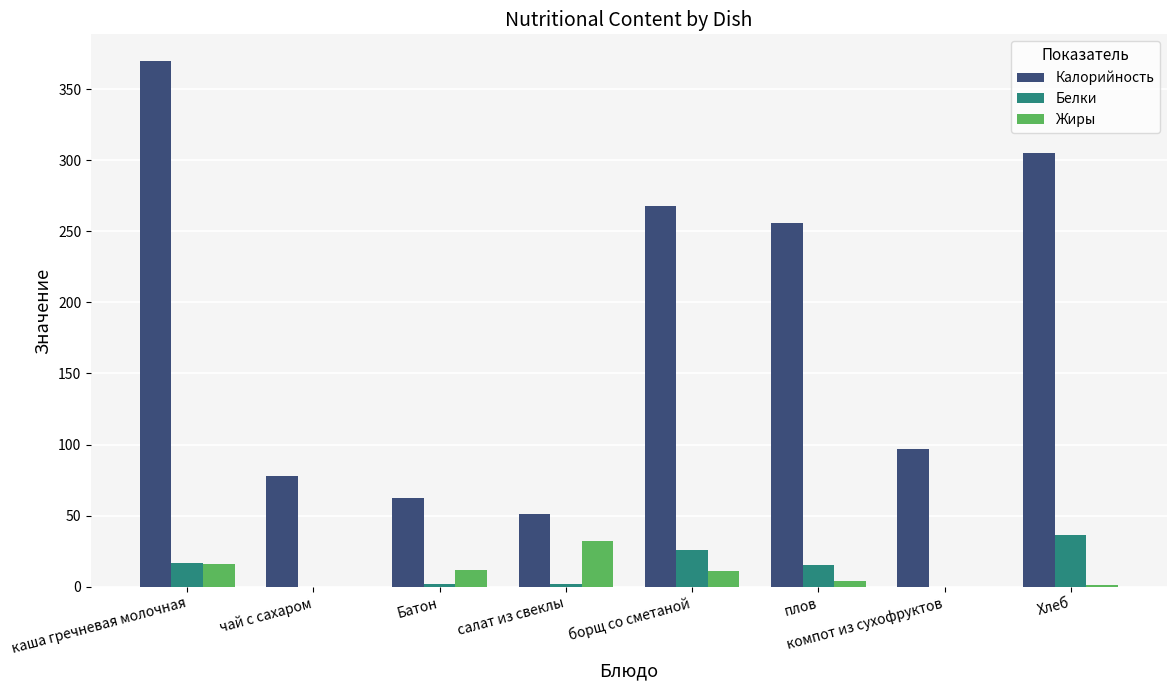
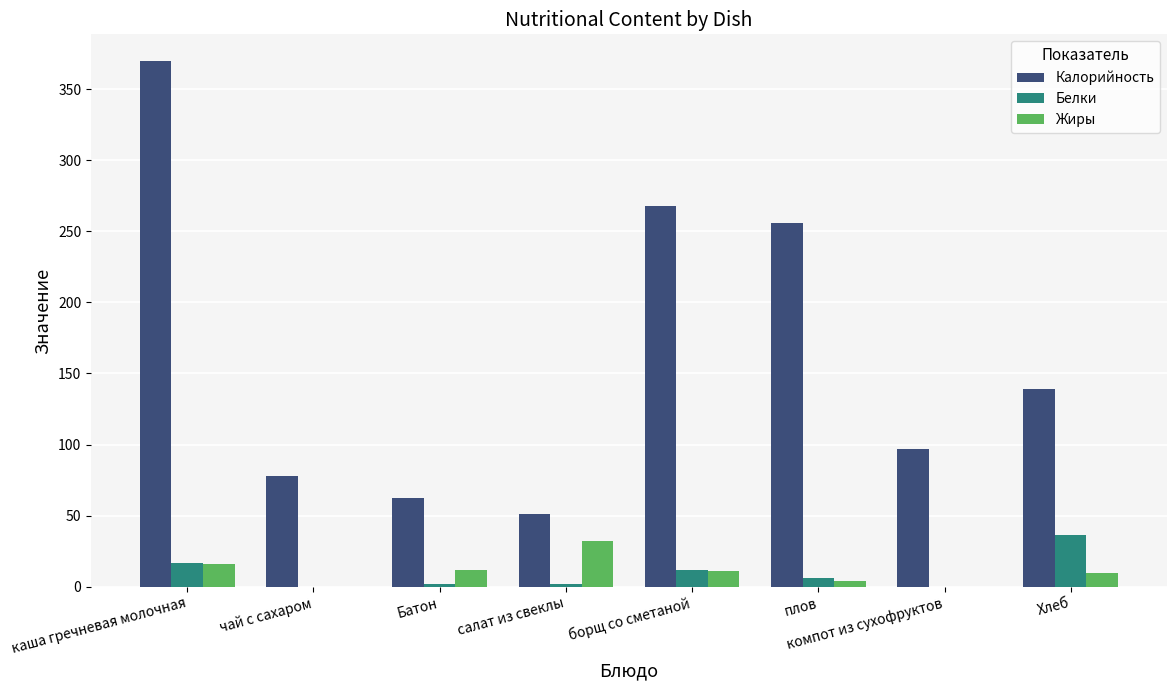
Белки, борщ со сметаной: 26 -> 12
Белки, плов: 15 -> 6
Калорийность, Хлеб: 305 -> 139
Жиры, Хлеб: 1 -> 10
